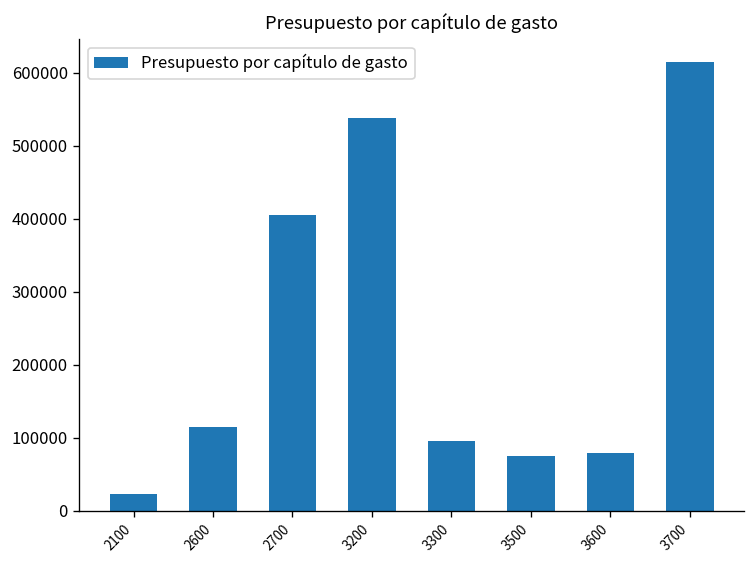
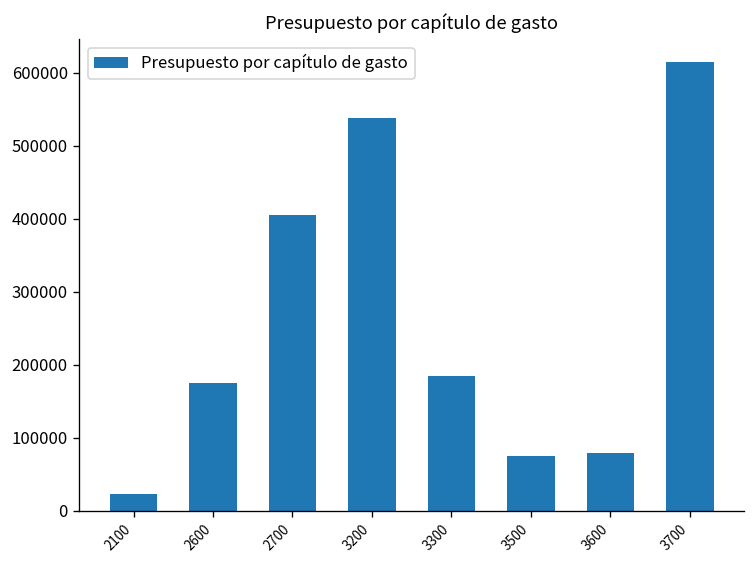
2600: 110000 -> 180000
3300: 100000 -> 180000
